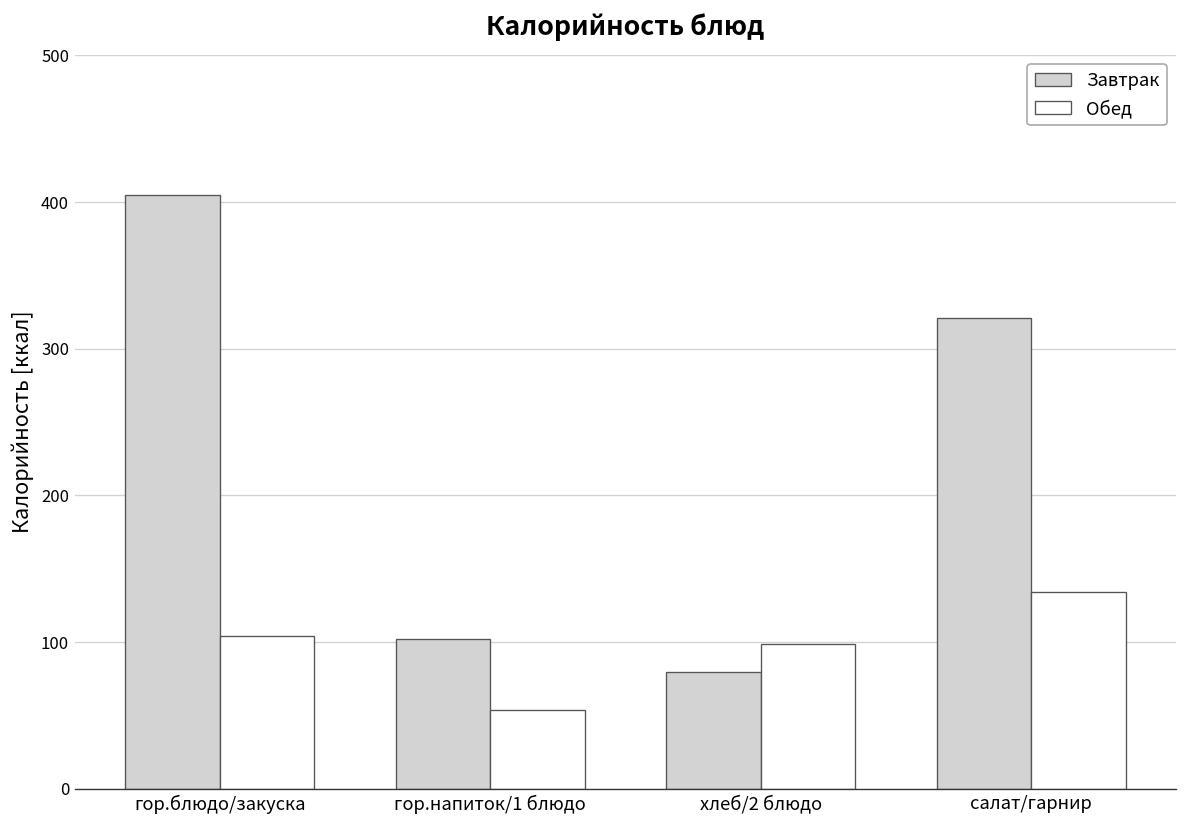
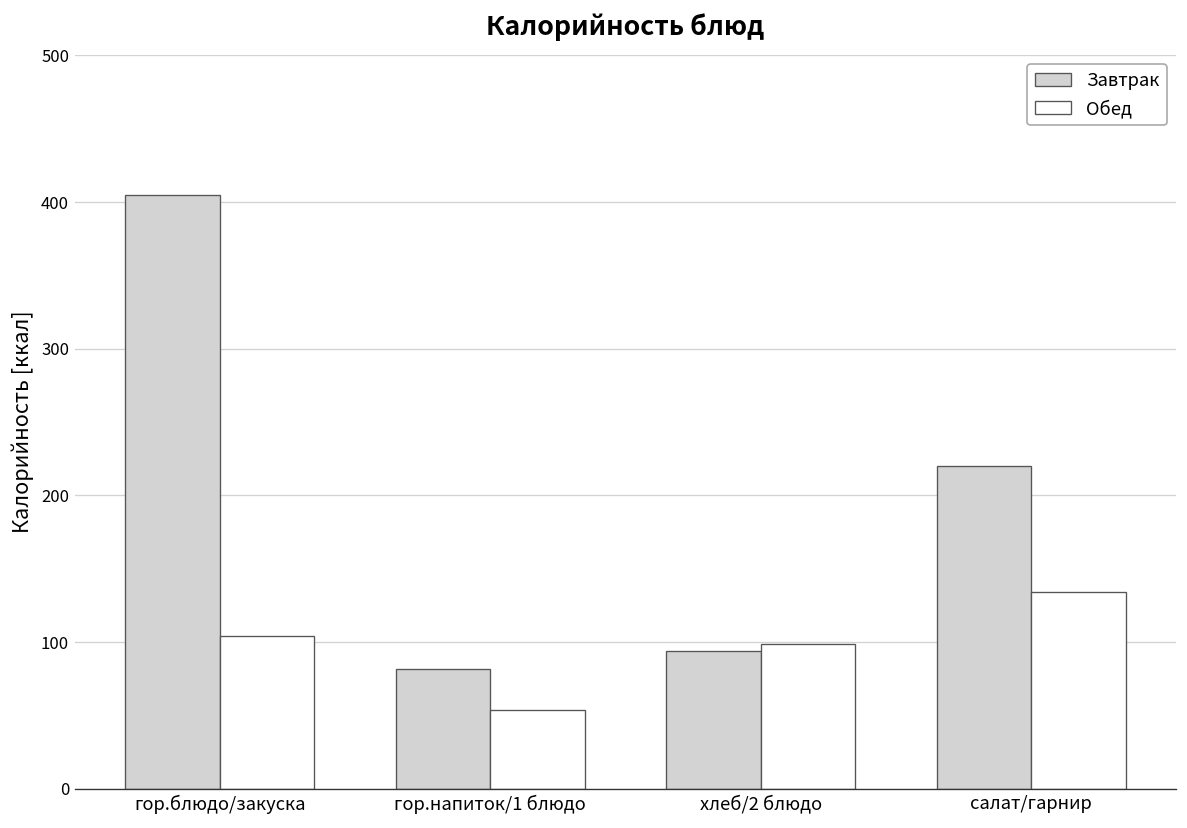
Завтрак, гор.напиток/1 блюдо: 102 -> 82
Завтрак, хлеб/2 блюдо: 80 -> 94
Завтрак, салат/гарнир: 321 -> 220
